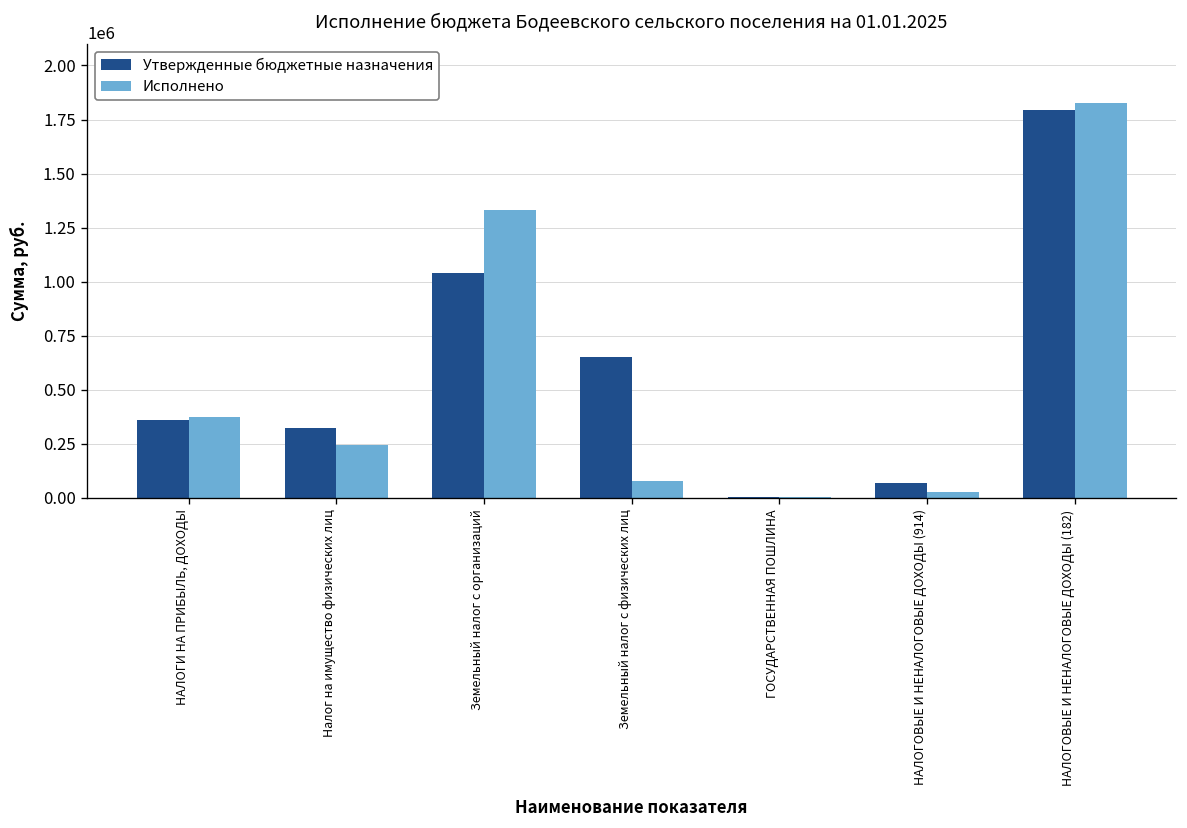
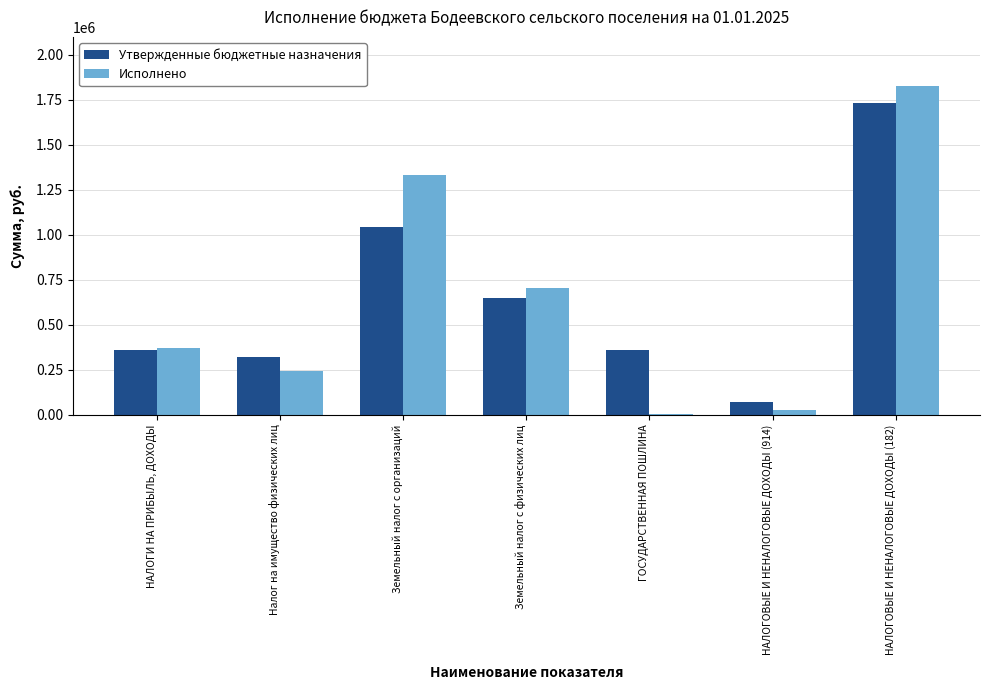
Исполнено, Земельный налог с физических лиц: 80000 -> 700000
Утвержденные бюджетные назначения, ГОСУДАРСТВЕННАЯ ПОШЛИНА: 0 -> 360000
Утвержденные бюджетные назначения, НАЛОГОВЫЕ И НЕНАЛОГОВЫЕ ДОХОДЫ (182): 1790000 -> 1730000
